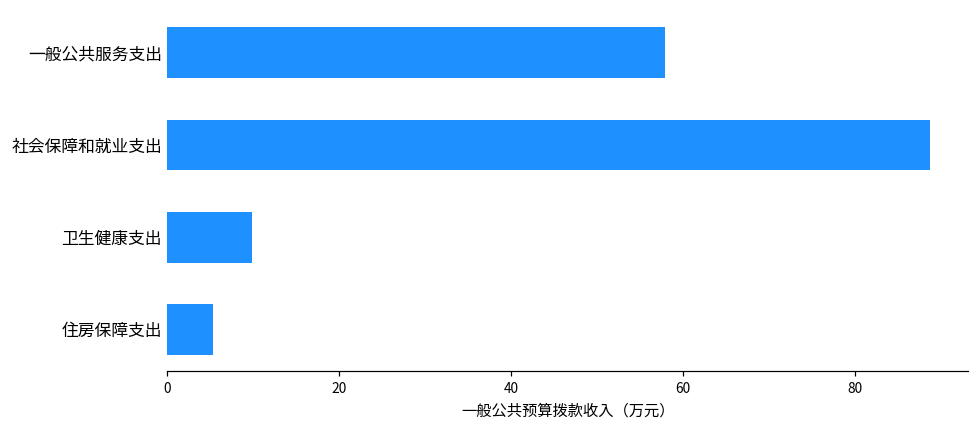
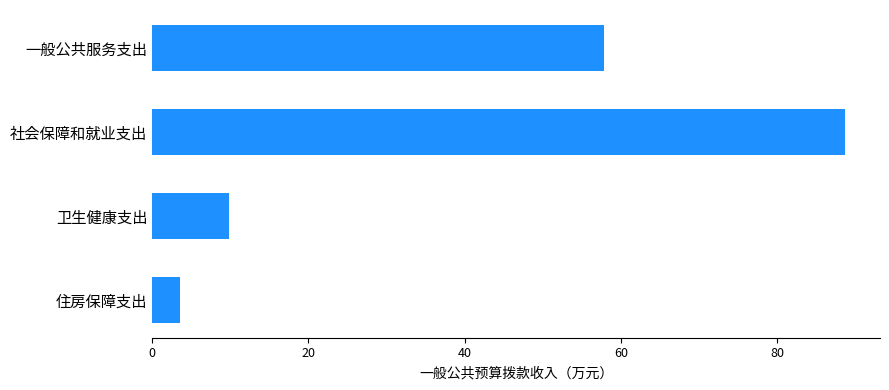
住房保障支出: 5 -> 4
